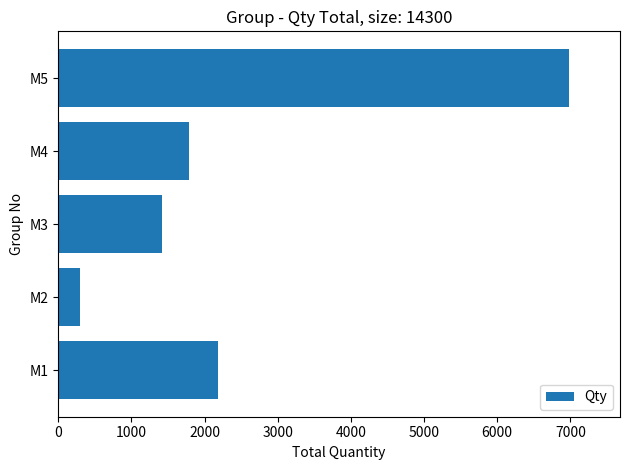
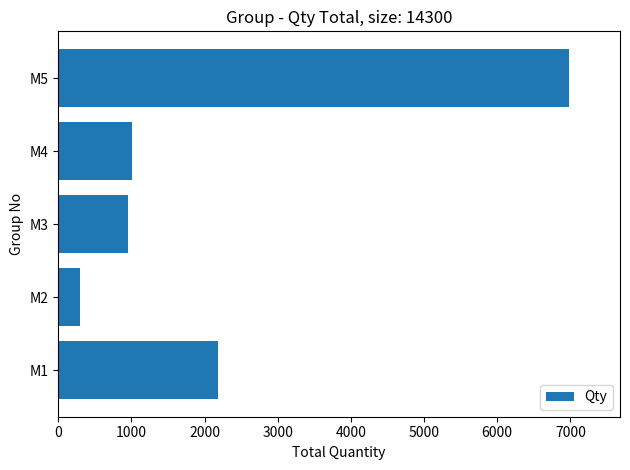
M4: 1800 -> 1000
M3: 1400 -> 1000
